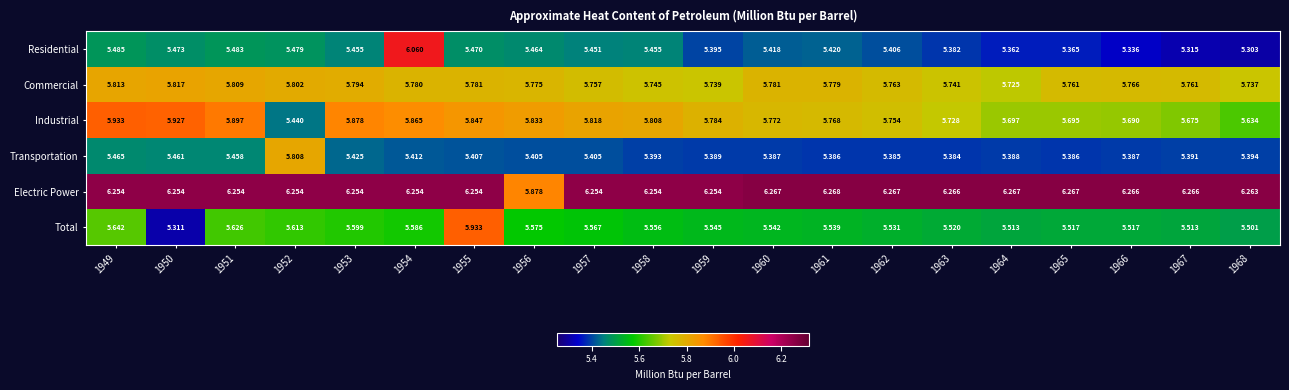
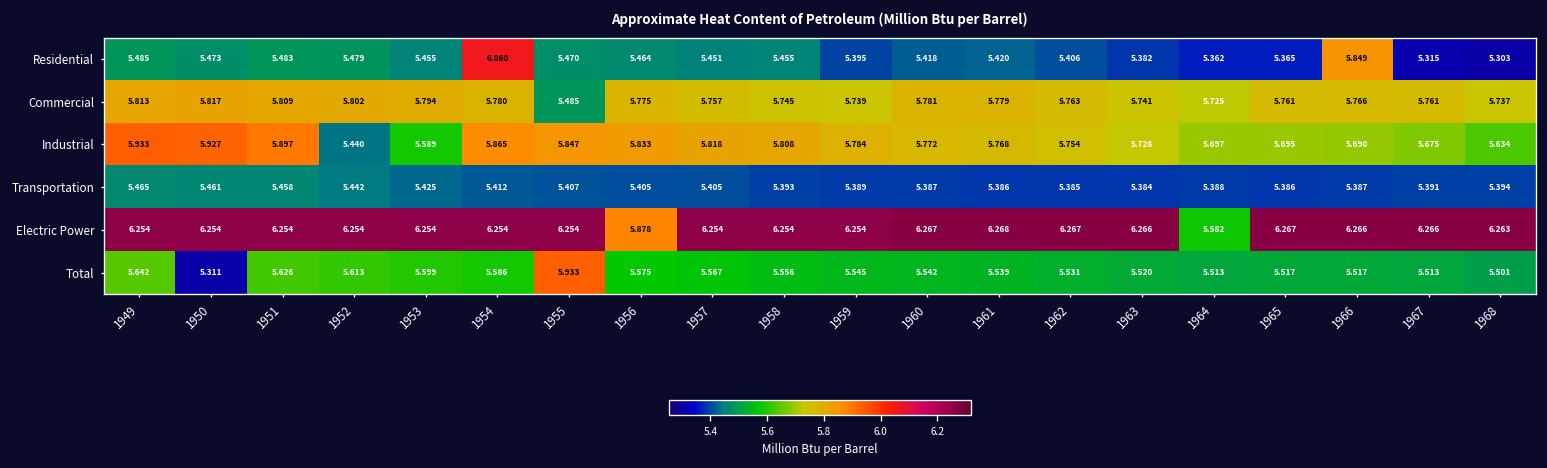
Residential, 1966: 5.336 -> 5.849
Commercial, 1955: 5.781 -> 5.485
Industrial, 1953: 5.878 -> 5.589
Transportation, 1952: 5.808 -> 5.442
Electric Power, 1964: 6.267 -> 5.582
